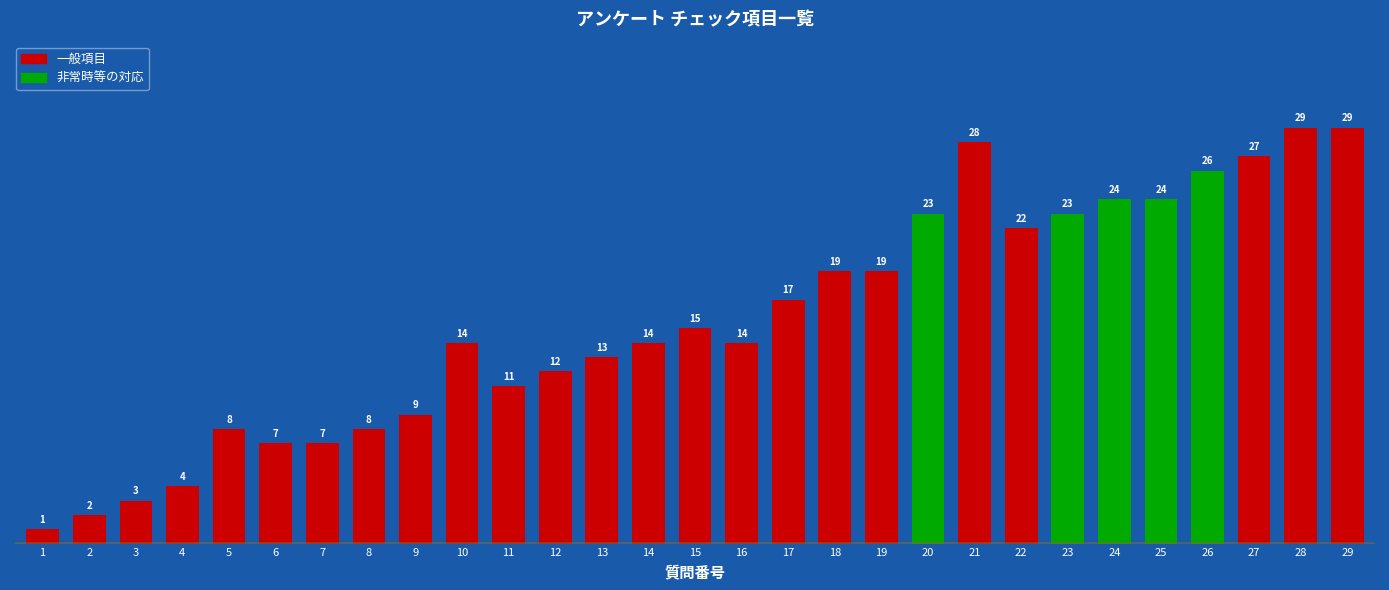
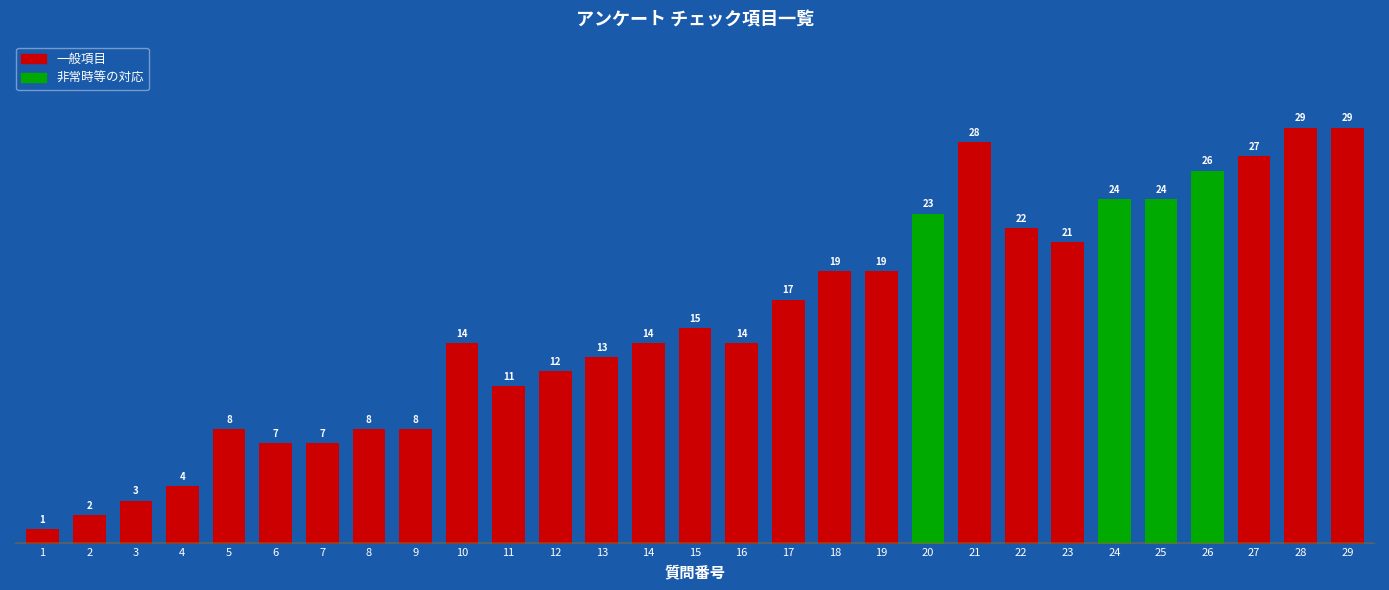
9: 9 -> 8
23: 23 -> 21
